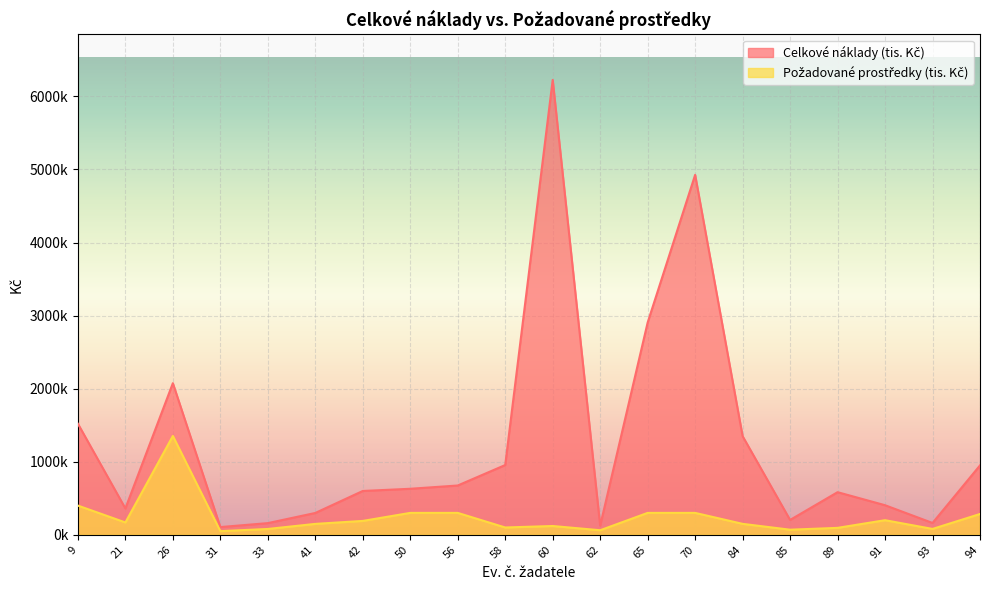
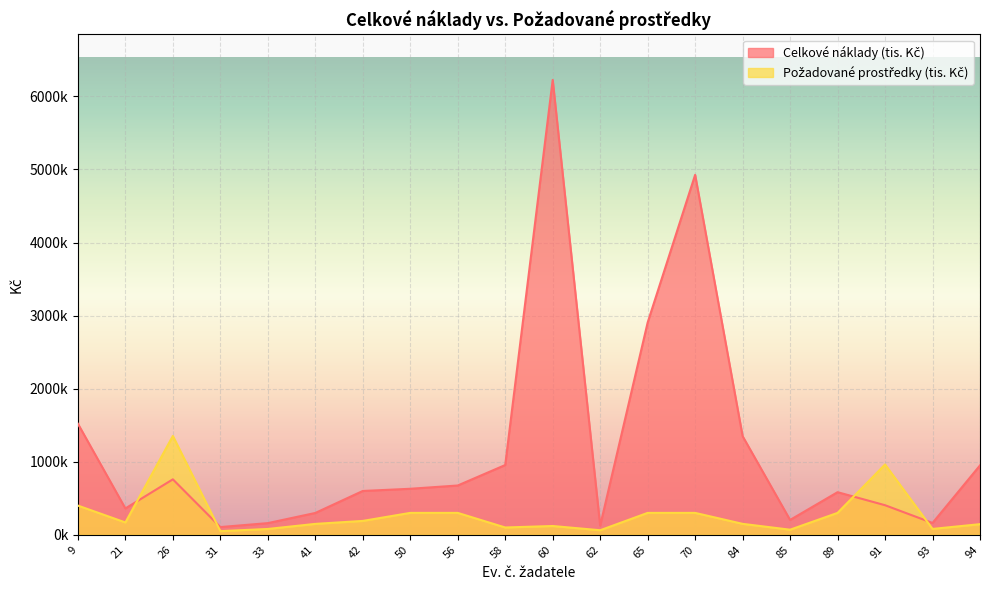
Celkové náklady (tis. Kč), 26: 2100000 -> 800000
Požadované prostředky (tis. Kč), 89: 100000 -> 300000
Požadované prostředky (tis. Kč), 91: 200000 -> 1000000
Požadované prostředky (tis. Kč), 94: 300000 -> 100000
